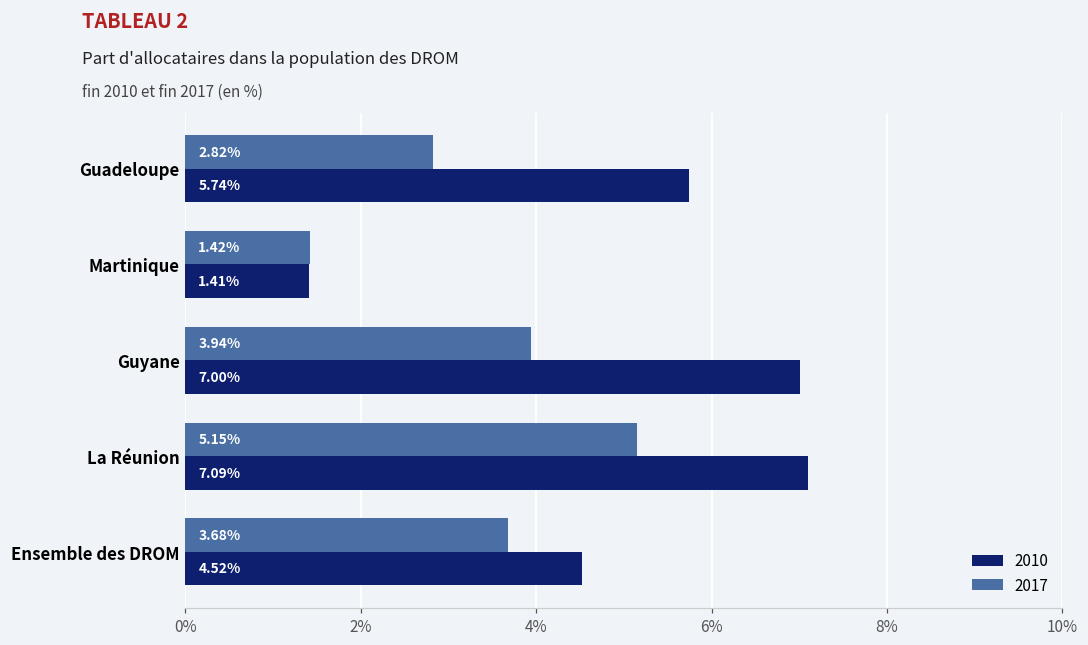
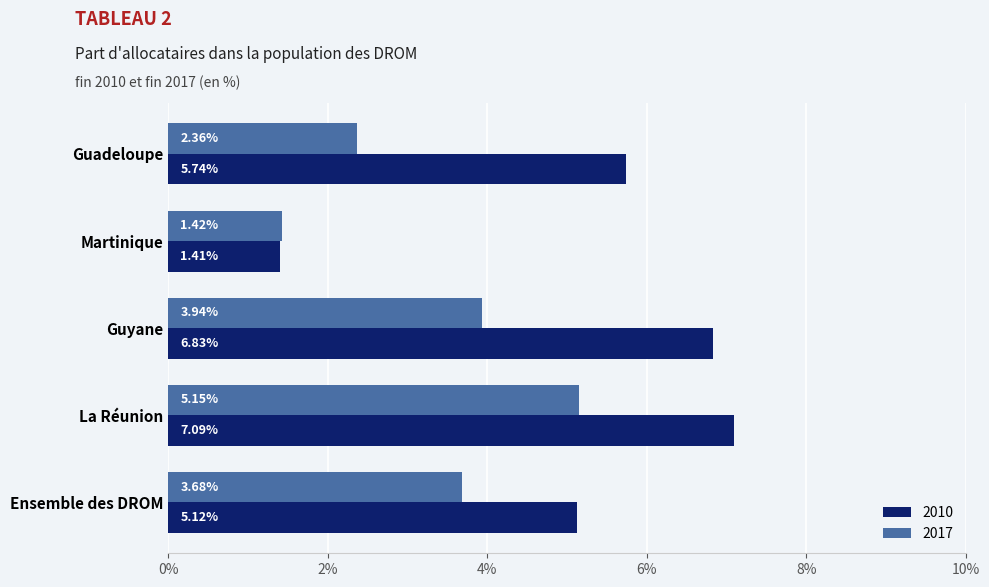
2017, Guadeloupe: 2.82% -> 2.36%
2010, Guyane: 7.00% -> 6.83%
2010, Ensemble des DROM: 4.52% -> 5.12%
